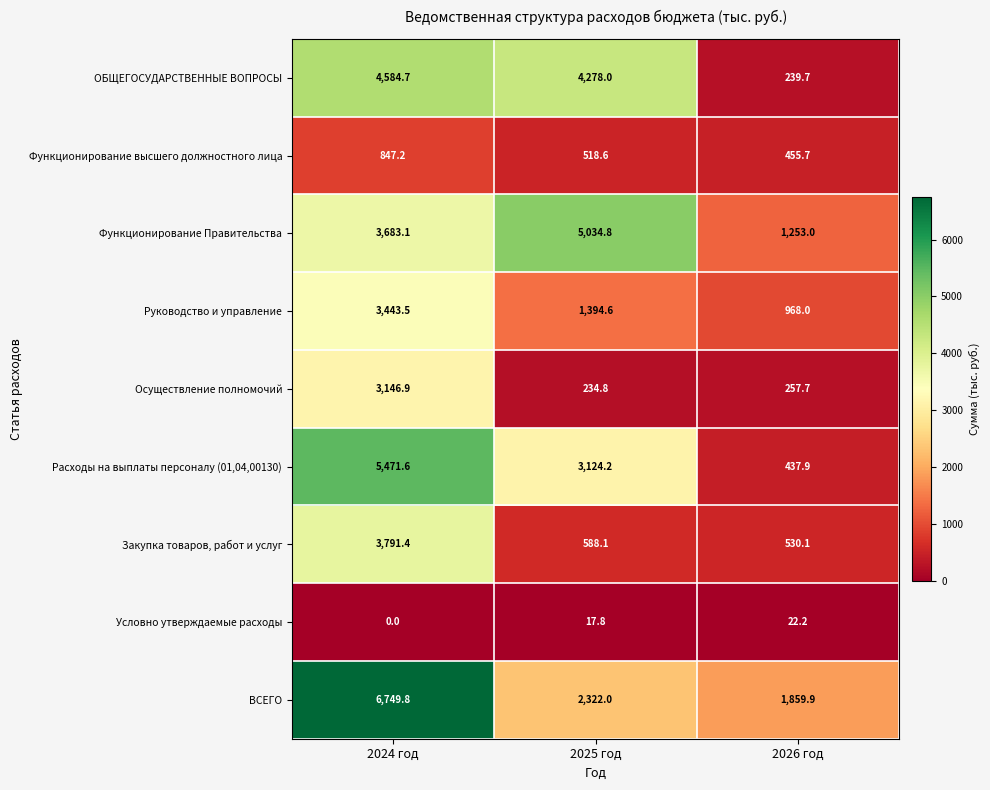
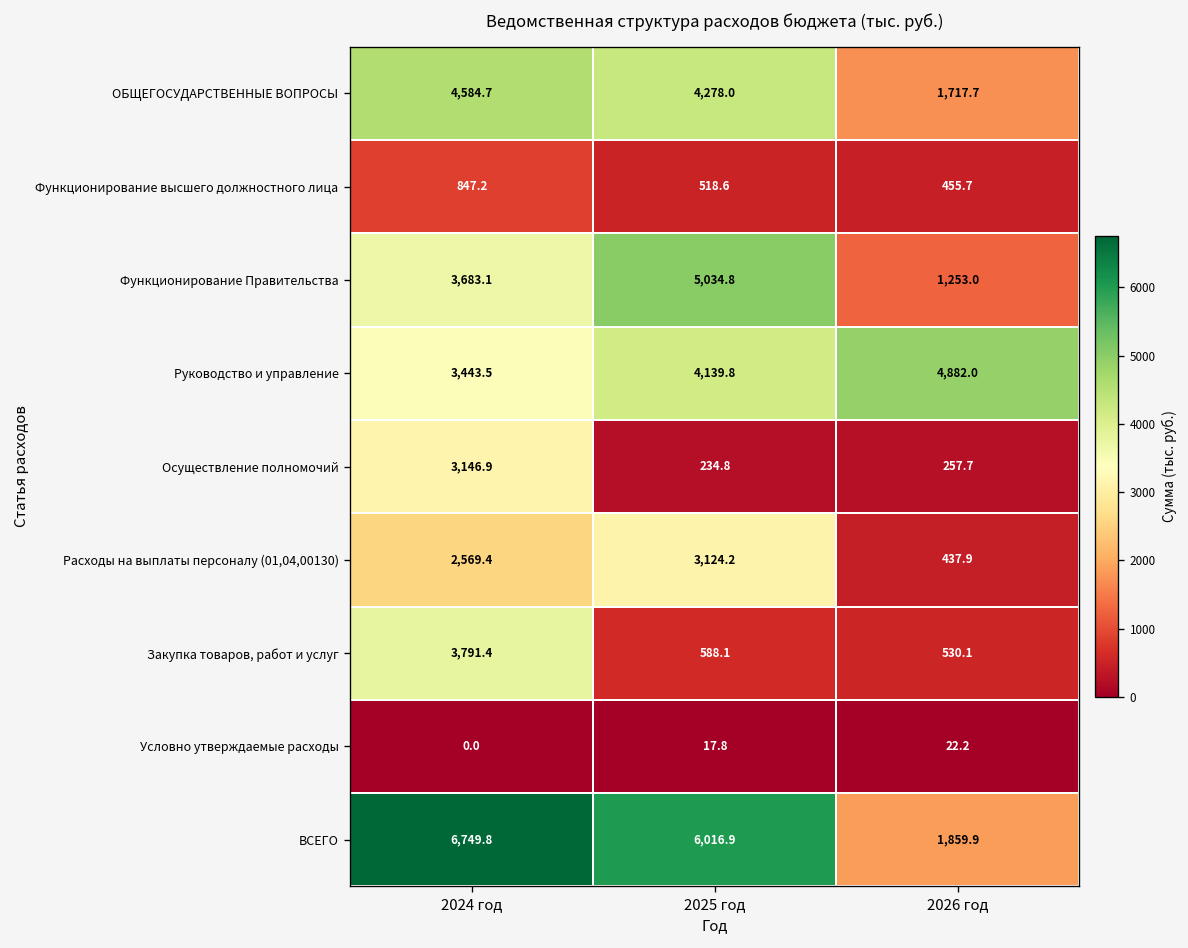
ОБЩЕГОСУДАРСТВЕННЫЕ ВОПРОСЫ, 2026 год: 239.7 -> 1,717.7
Руководство и управление, 2025 год: 1,394.6 -> 4,139.8
Руководство и управление, 2026 год: 968.0 -> 4,882.0
Расходы на выплаты персоналу (01,04,00130), 2024 год: 5,471.6 -> 2,569.4
ВСЕГО, 2025 год: 2,322.0 -> 6,016.9
